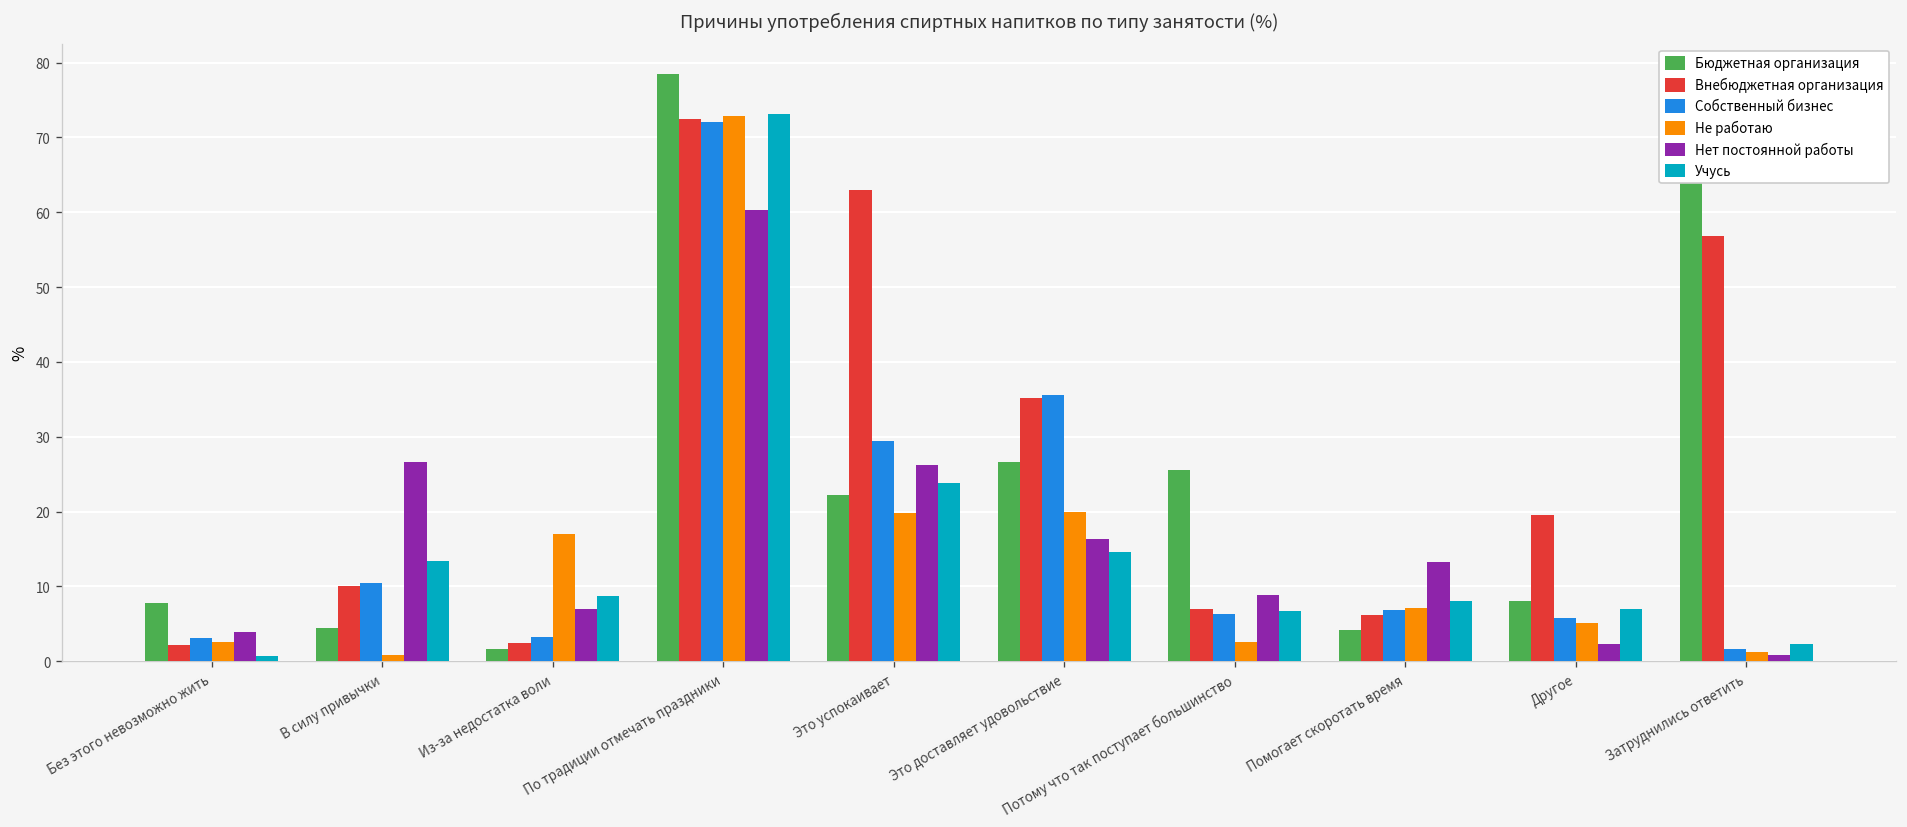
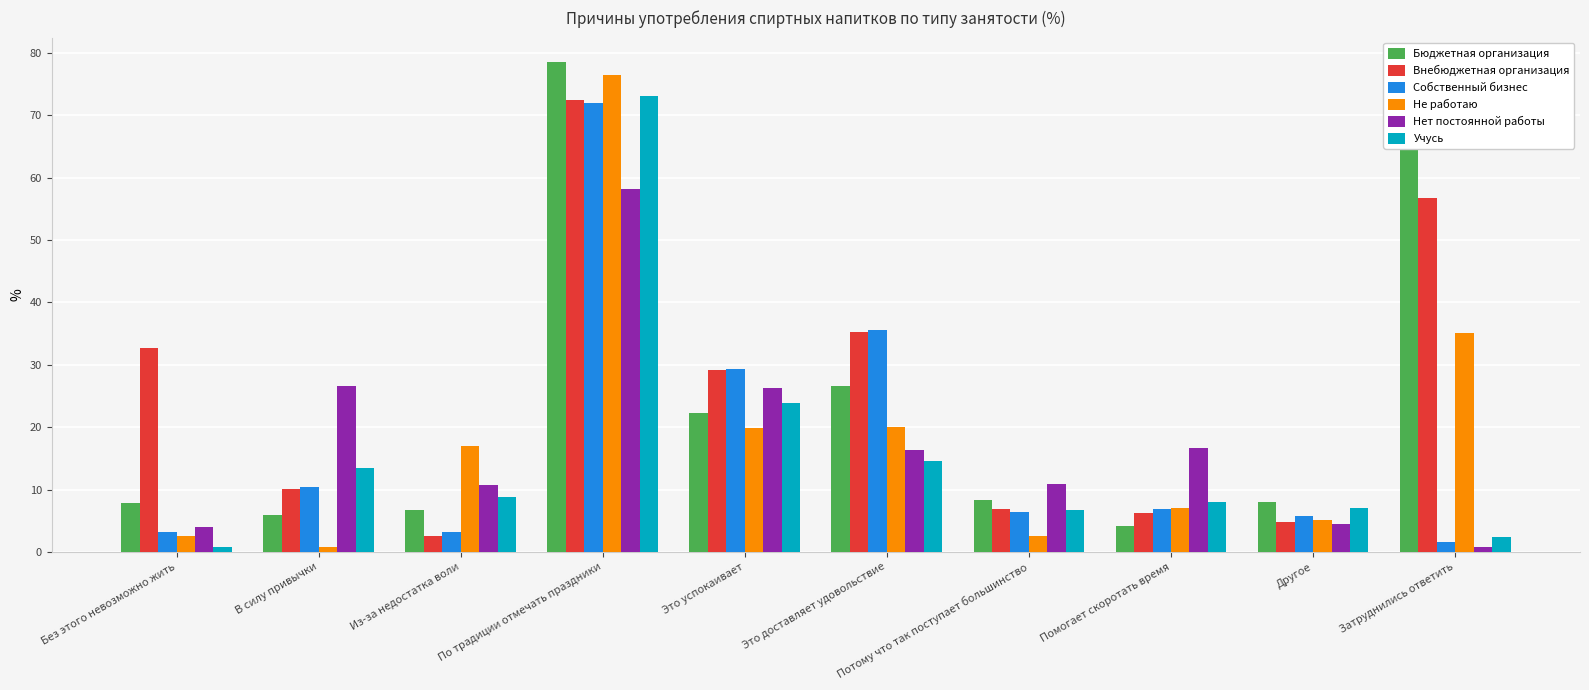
Внебюджетная организация, Без этого невозможно жить: 2 -> 33
Бюджетная организация, В силу привычки: 4 -> 6
Бюджетная организация, Из-за недостатка воли: 2 -> 7
Нет постоянной работы, Из-за недостатка воли: 7 -> 11
Не работаю, По традиции отмечать праздники: 73 -> 76
Нет постоянной работы, По традиции отмечать праздники: 60 -> 58
Внебюджетная организация, Это успокаивает: 63 -> 29
Бюджетная организация, Потому что так поступает большинство: 26 -> 8
Нет постоянной работы, Потому что так поступает большинство: 9 -> 11
Нет постоянной работы, Помогает скоротать время: 13 -> 17
Внебюджетная организация, Другое: 20 -> 5
Нет постоянной работы, Другое: 2 -> 4
Не работаю, Затруднились ответить: 1 -> 35
